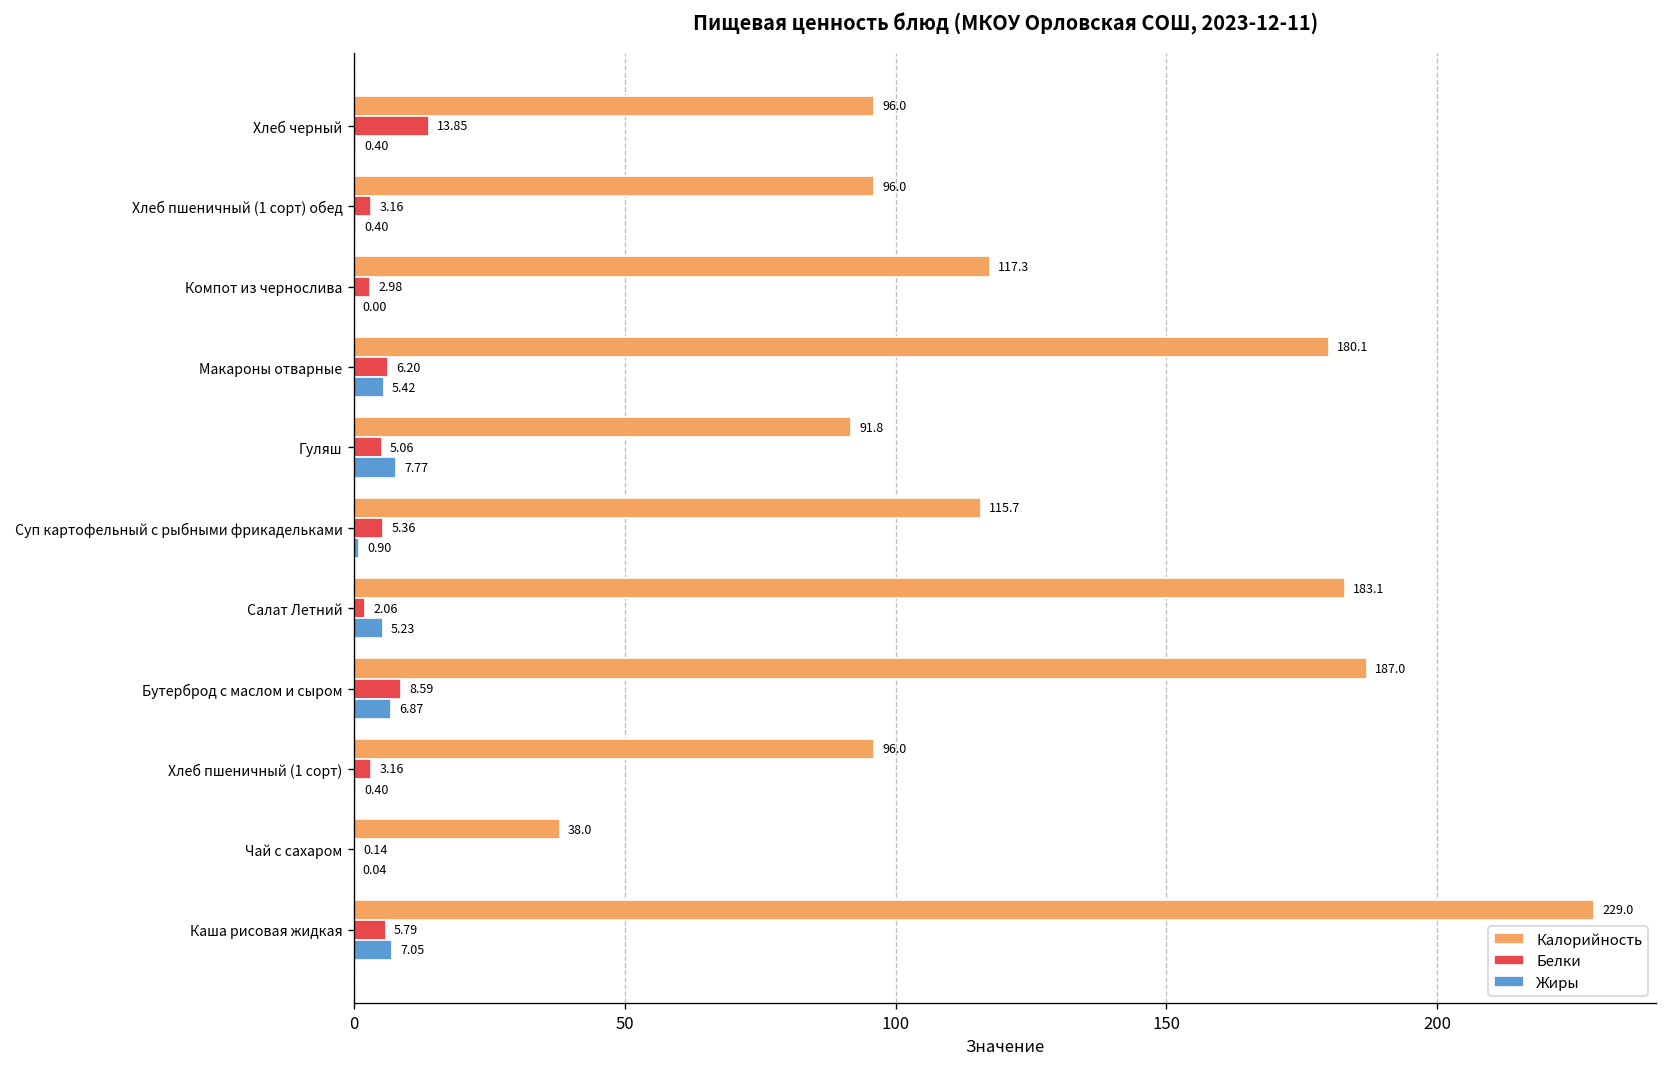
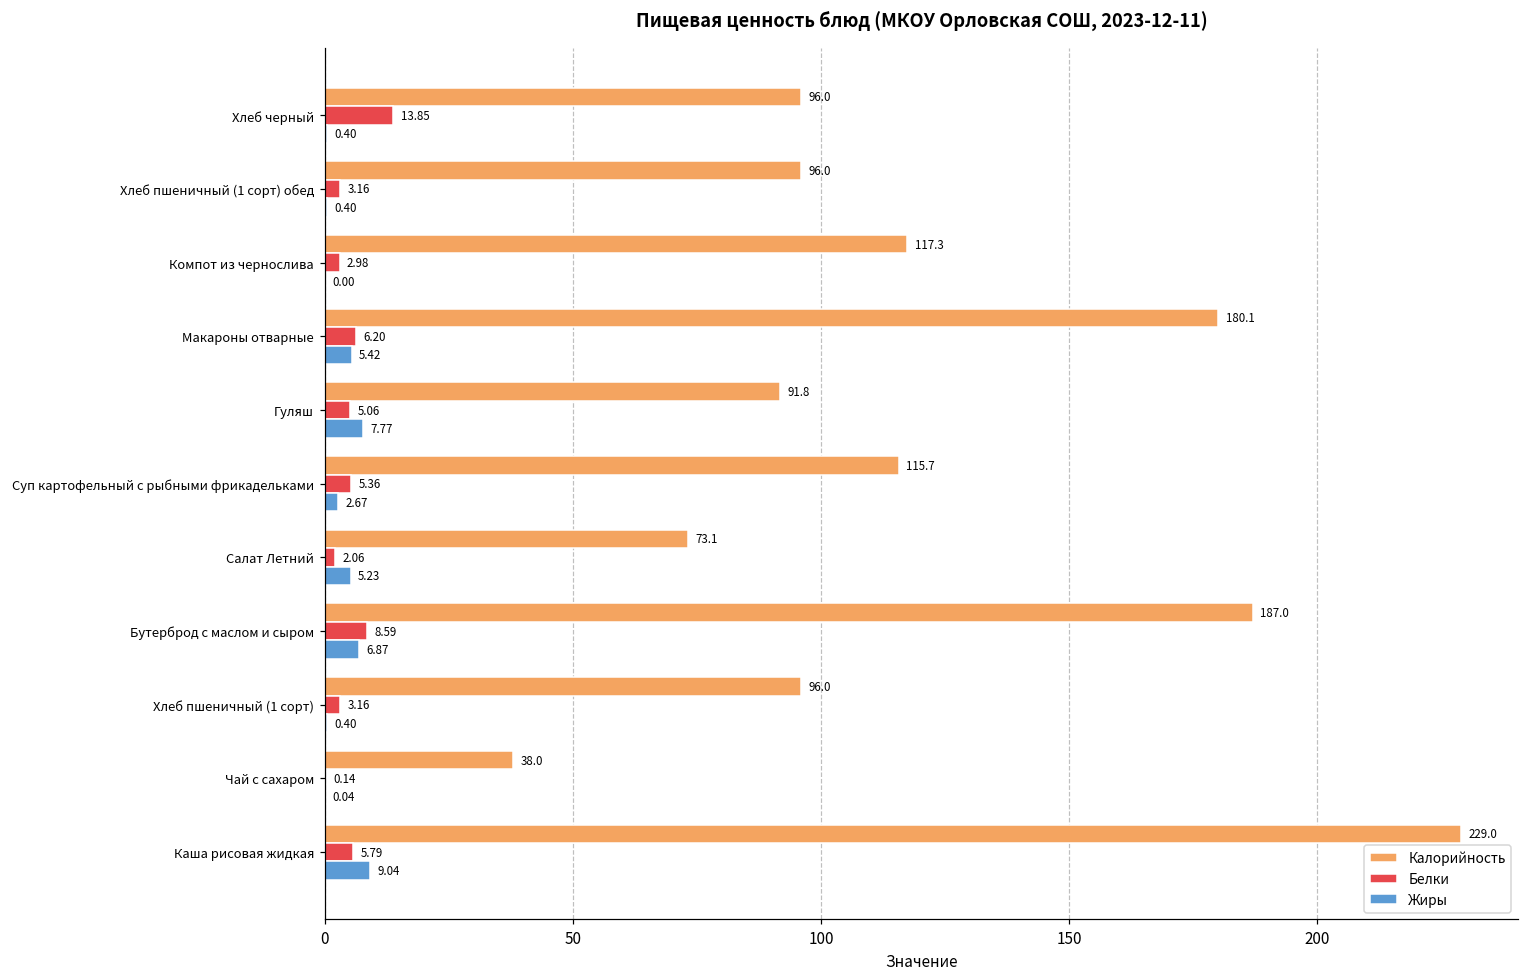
Жиры, Суп картофельный с рыбными фрикадельками: 0.90 -> 2.67
Калорийность, Салат Летний: 183.1 -> 73.1
Жиры, Каша рисовая жидкая: 7.05 -> 9.04
